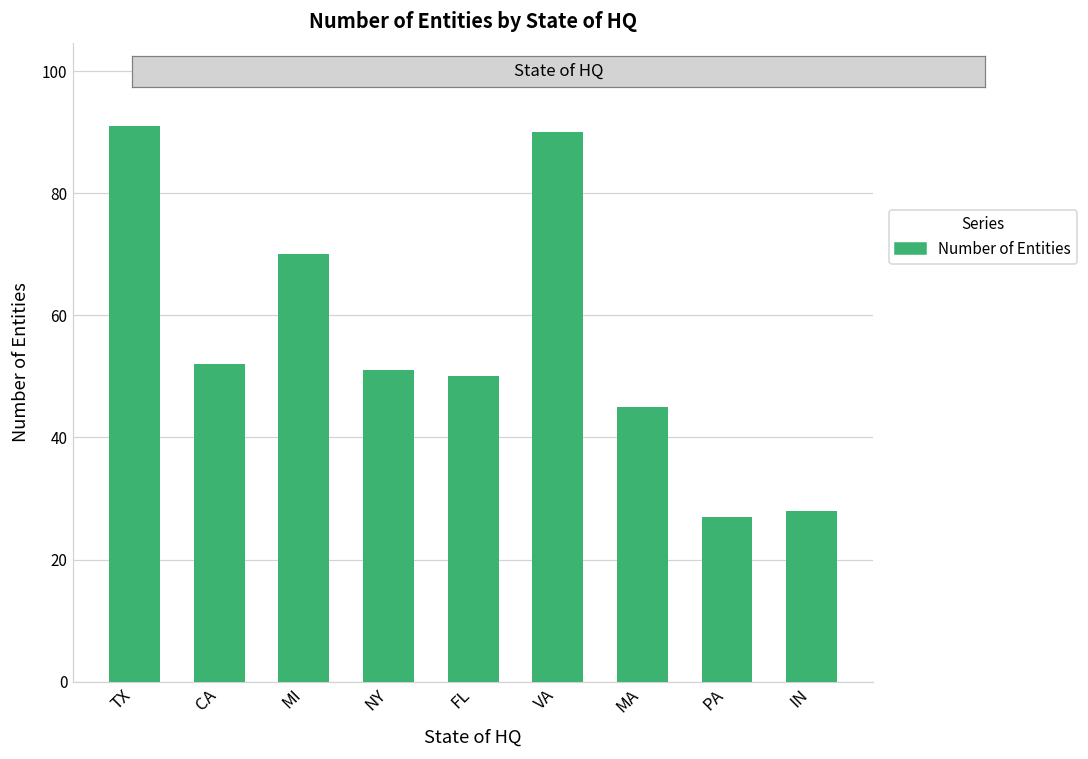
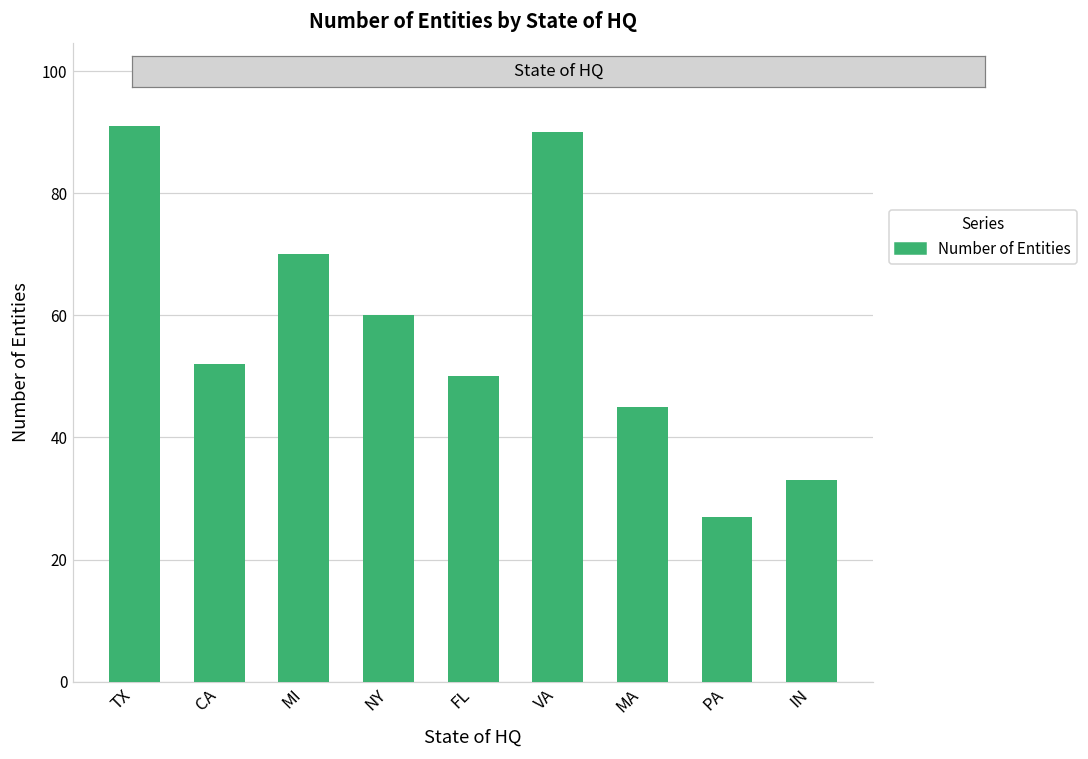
NY: 51 -> 60
IN: 28 -> 33
